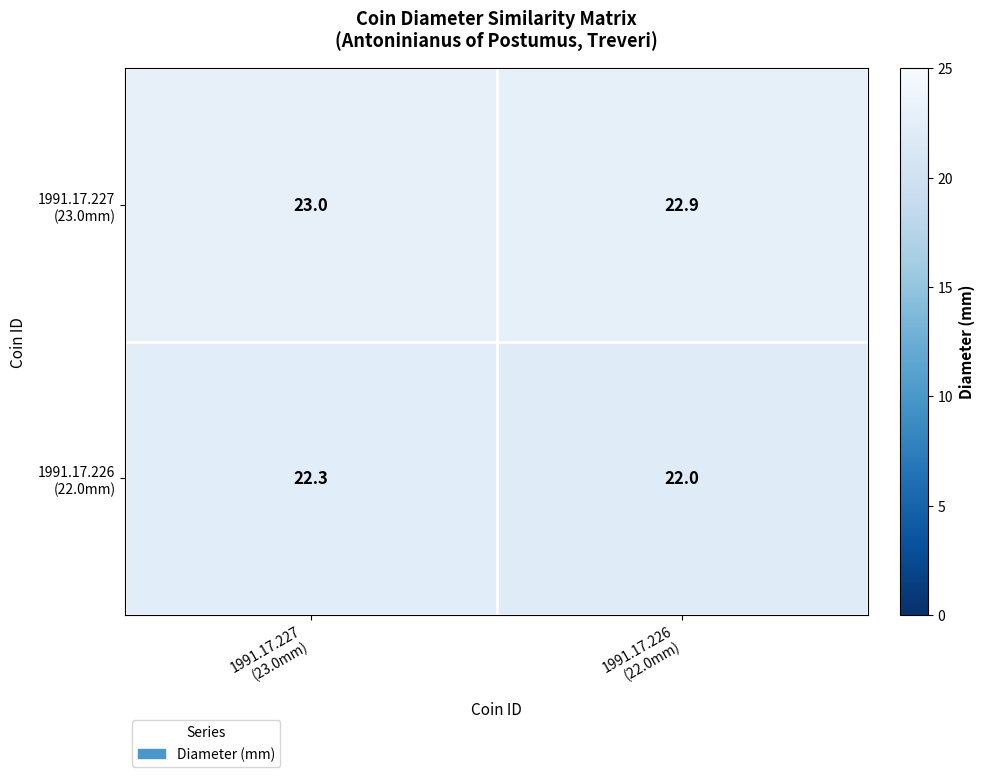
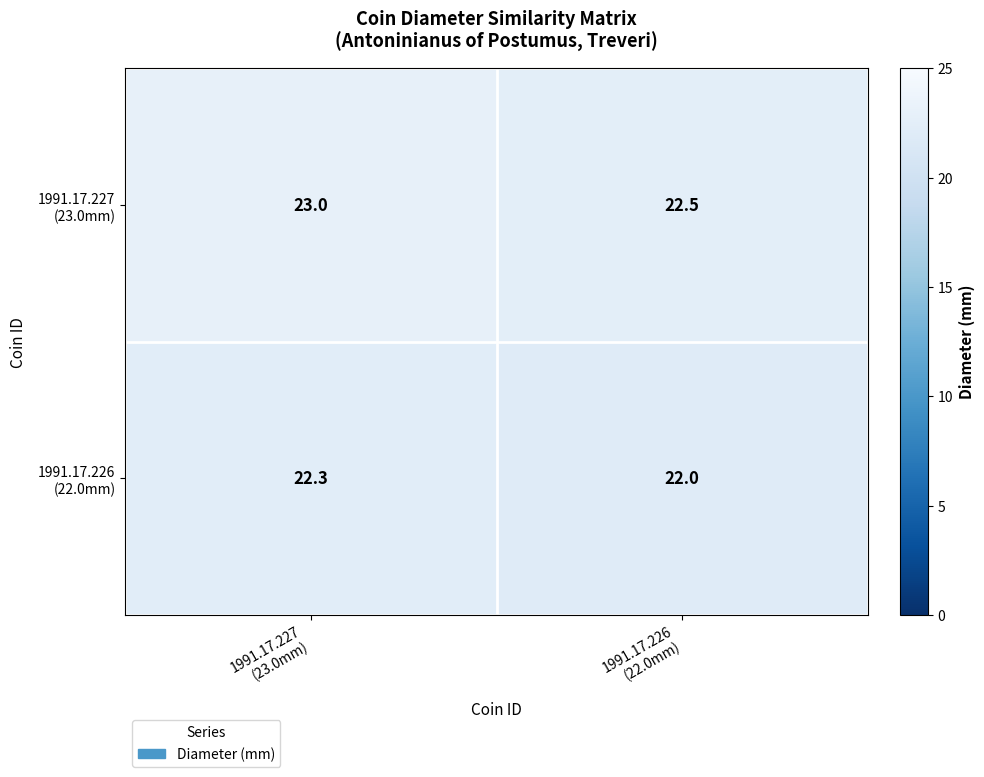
1991.17.227 (23.0mm), 1991.17.226 (22.0mm): 22.9 -> 22.5
